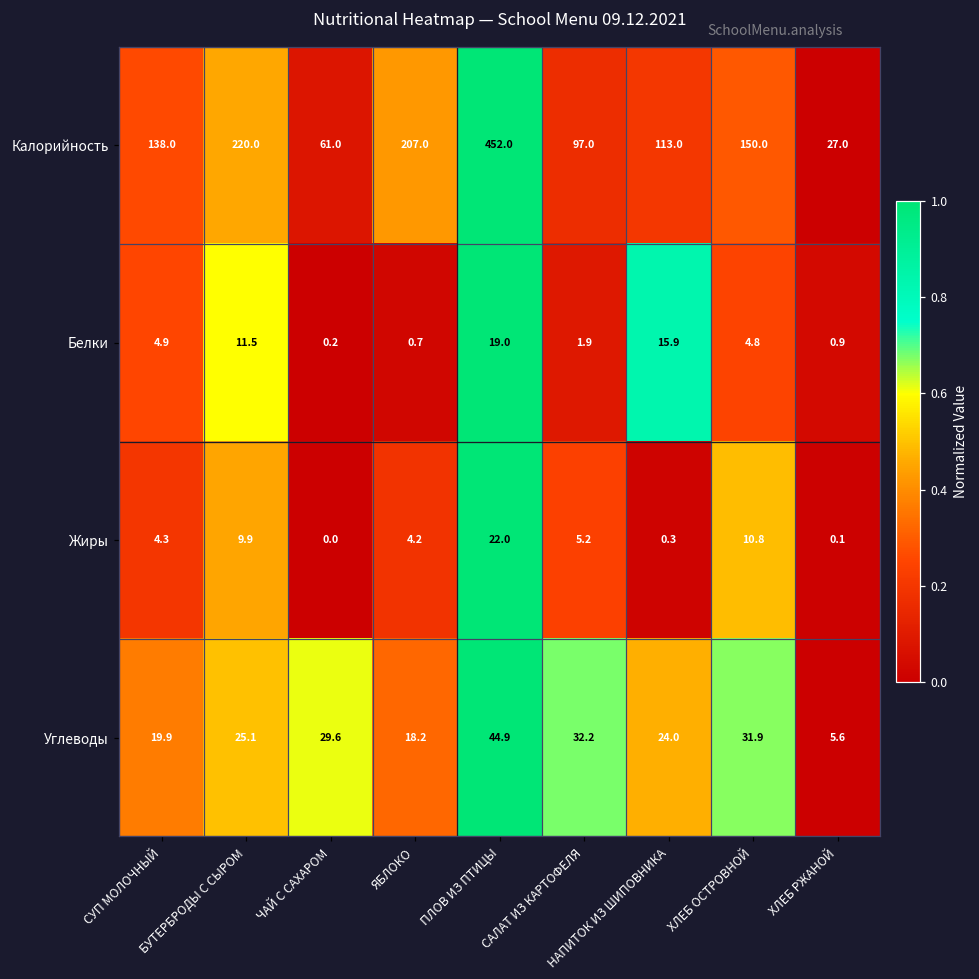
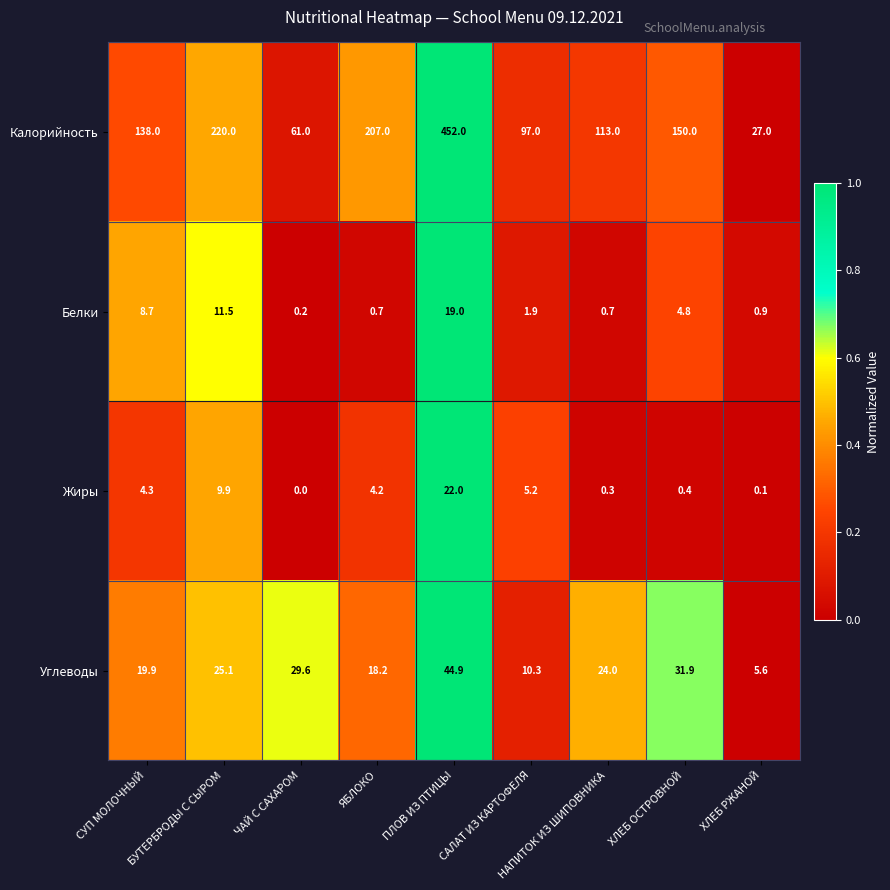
Белки, СУП МОЛОЧНЫЙ: 4.9 -> 8.7
Белки, НАПИТОК ИЗ ШИПОВНИКА: 15.9 -> 0.7
Жиры, ХЛЕБ ОСТРОВНОЙ: 10.8 -> 0.4
Углеводы, САЛАТ ИЗ КАРТОФЕЛЯ: 32.2 -> 10.3
